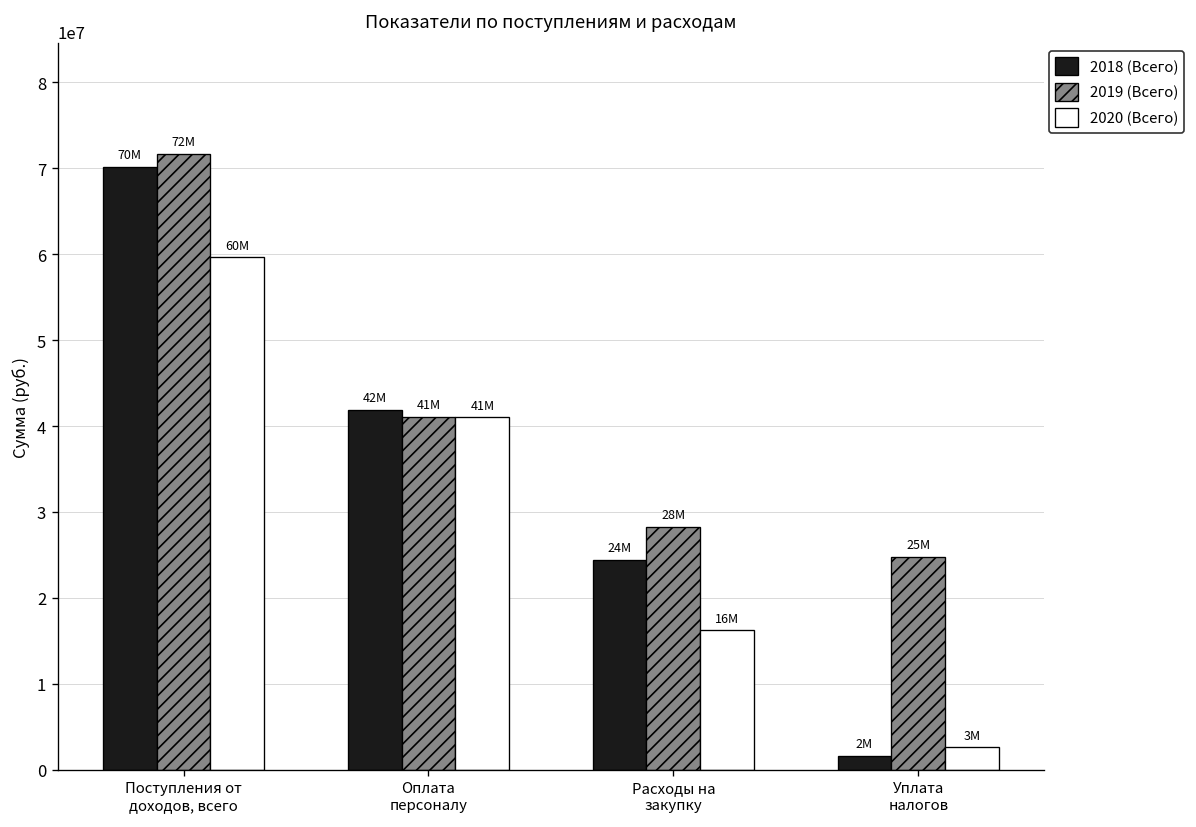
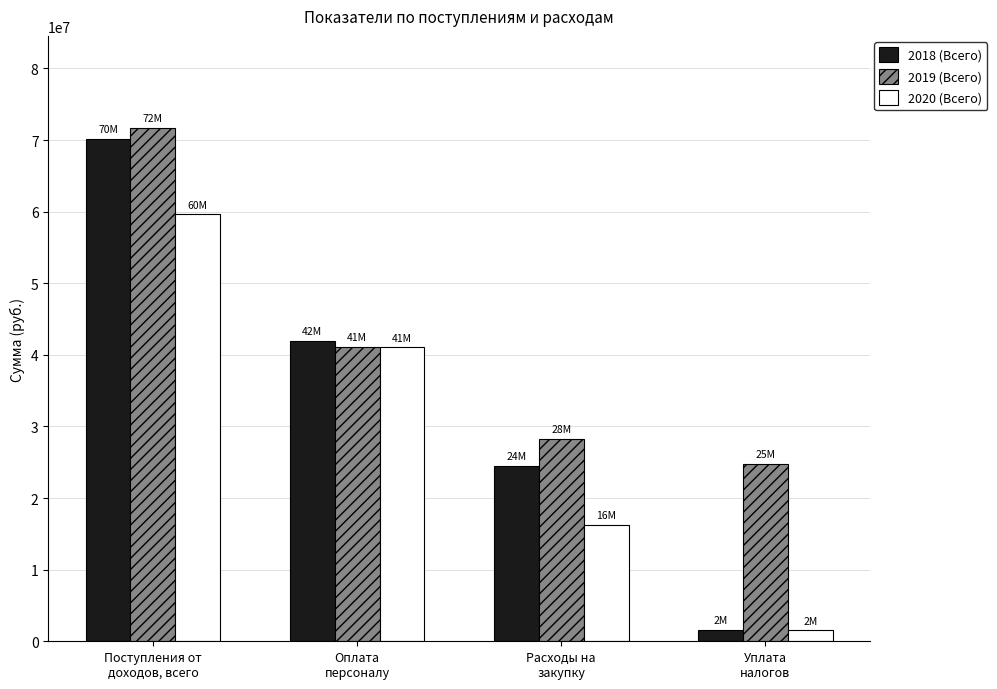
2020 (Всего), Уплата налогов: 3M -> 2M
